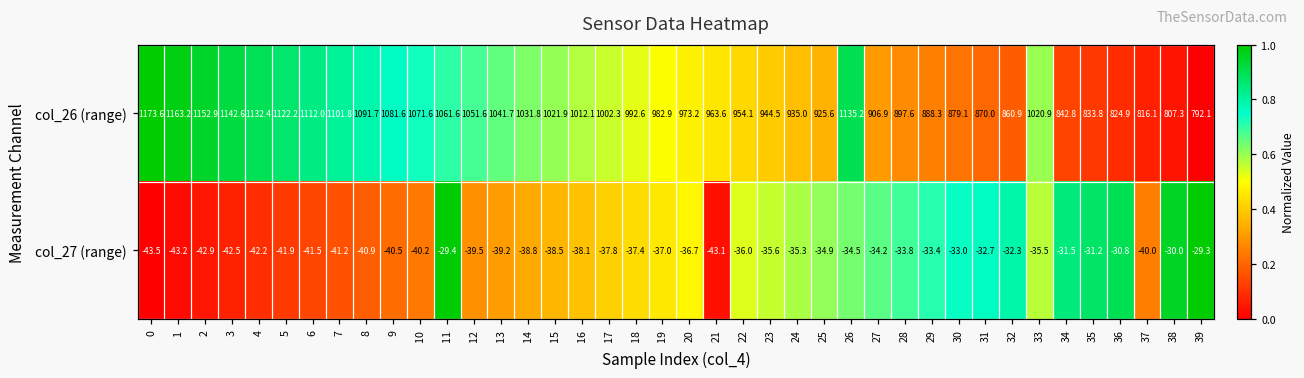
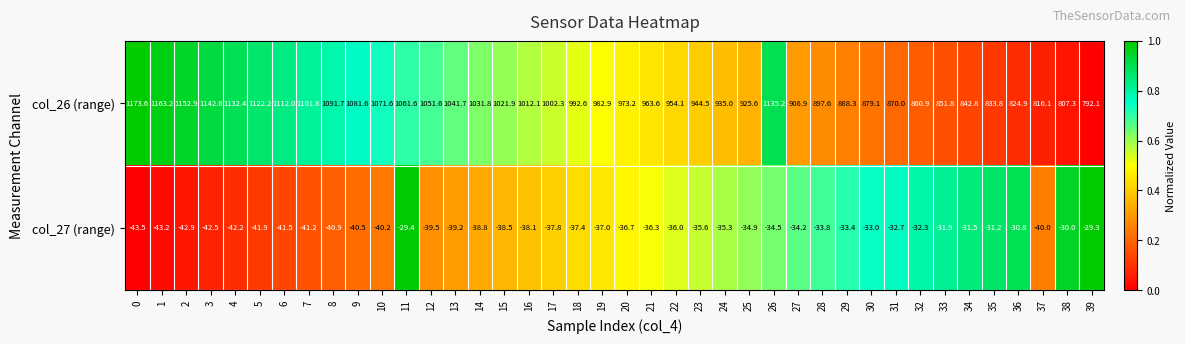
col_26 (range), 33: 1020.9 -> 851.8
col_27 (range), 21: -43.1 -> -36.3
col_27 (range), 33: -35.5 -> -31.9
